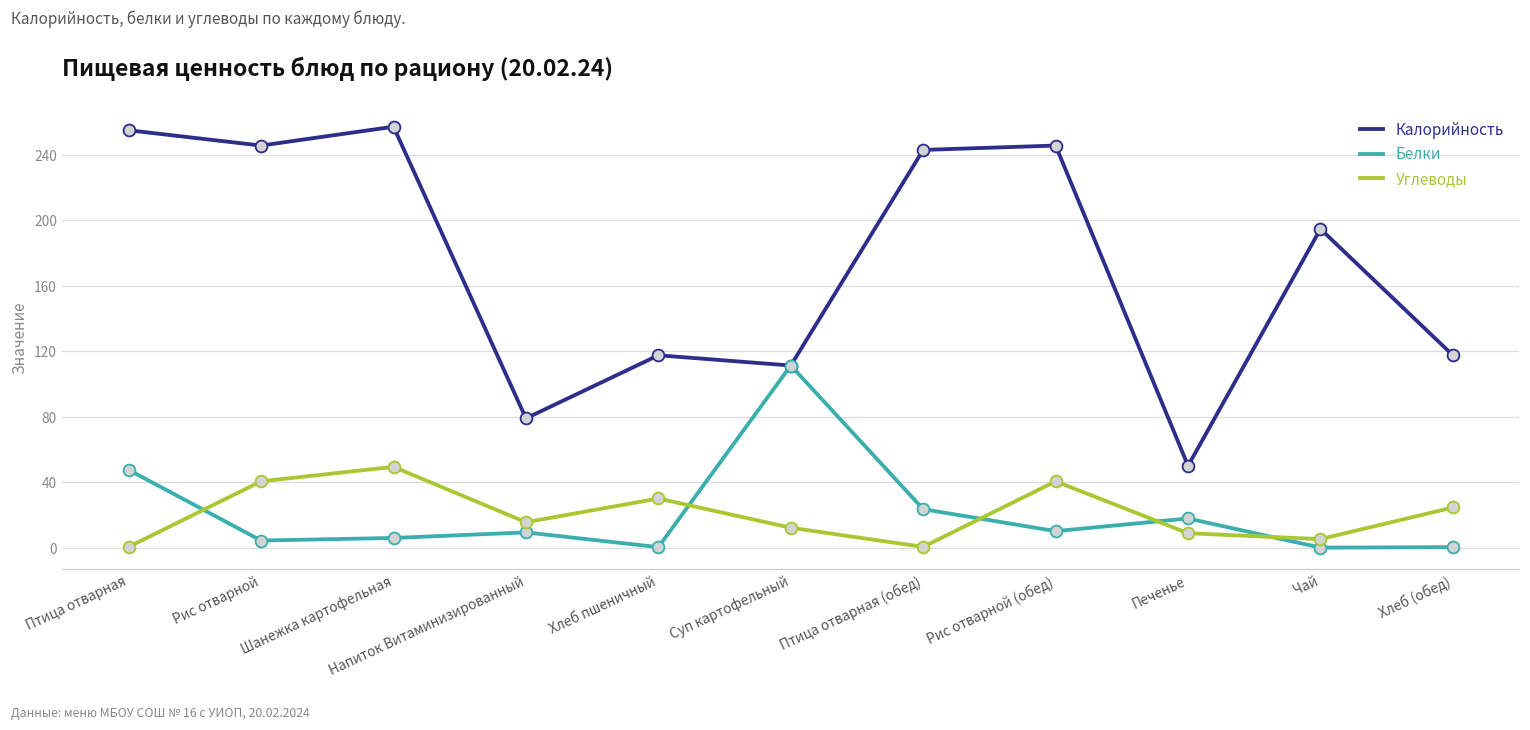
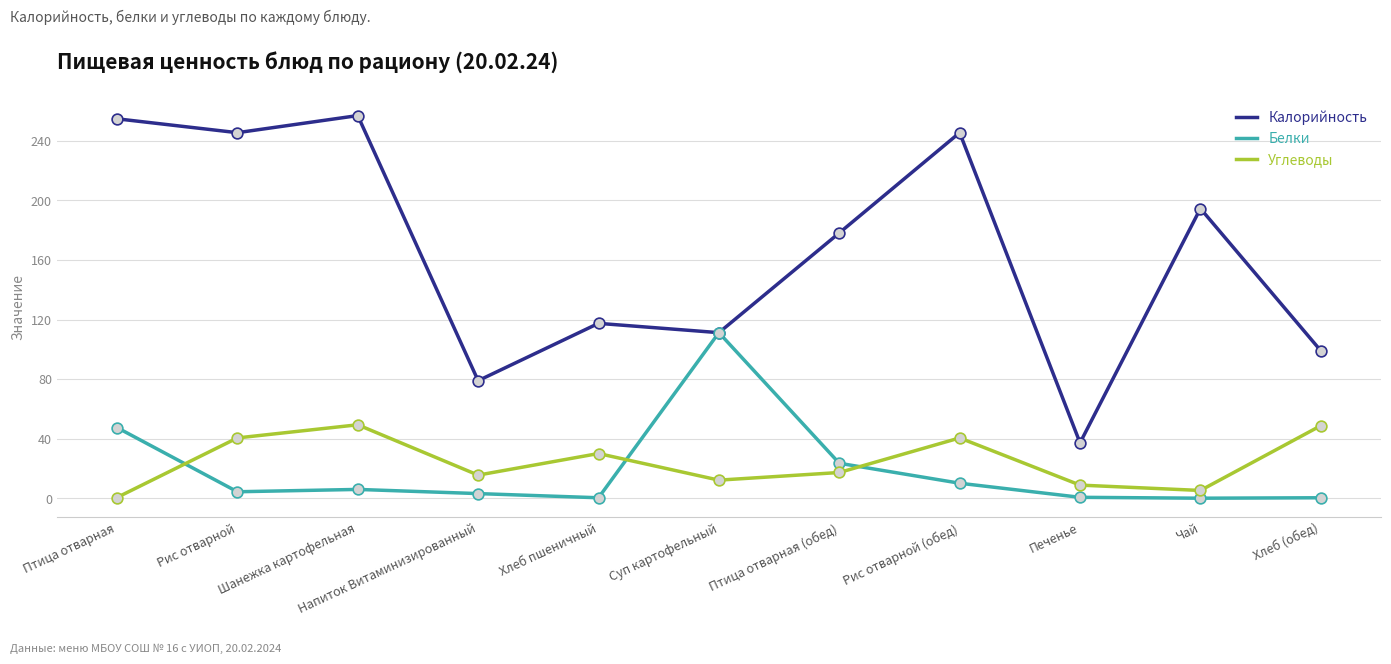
Белки, Напиток Витаминизированный: 9 -> 3
Калорийность, Птица отварная (обед): 243 -> 178
Углеводы, Птица отварная (обед): 1 -> 17
Калорийность, Печенье: 50 -> 37
Белки, Печенье: 18 -> 1
Калорийность, Хлеб (обед): 118 -> 99
Углеводы, Хлеб (обед): 25 -> 49
